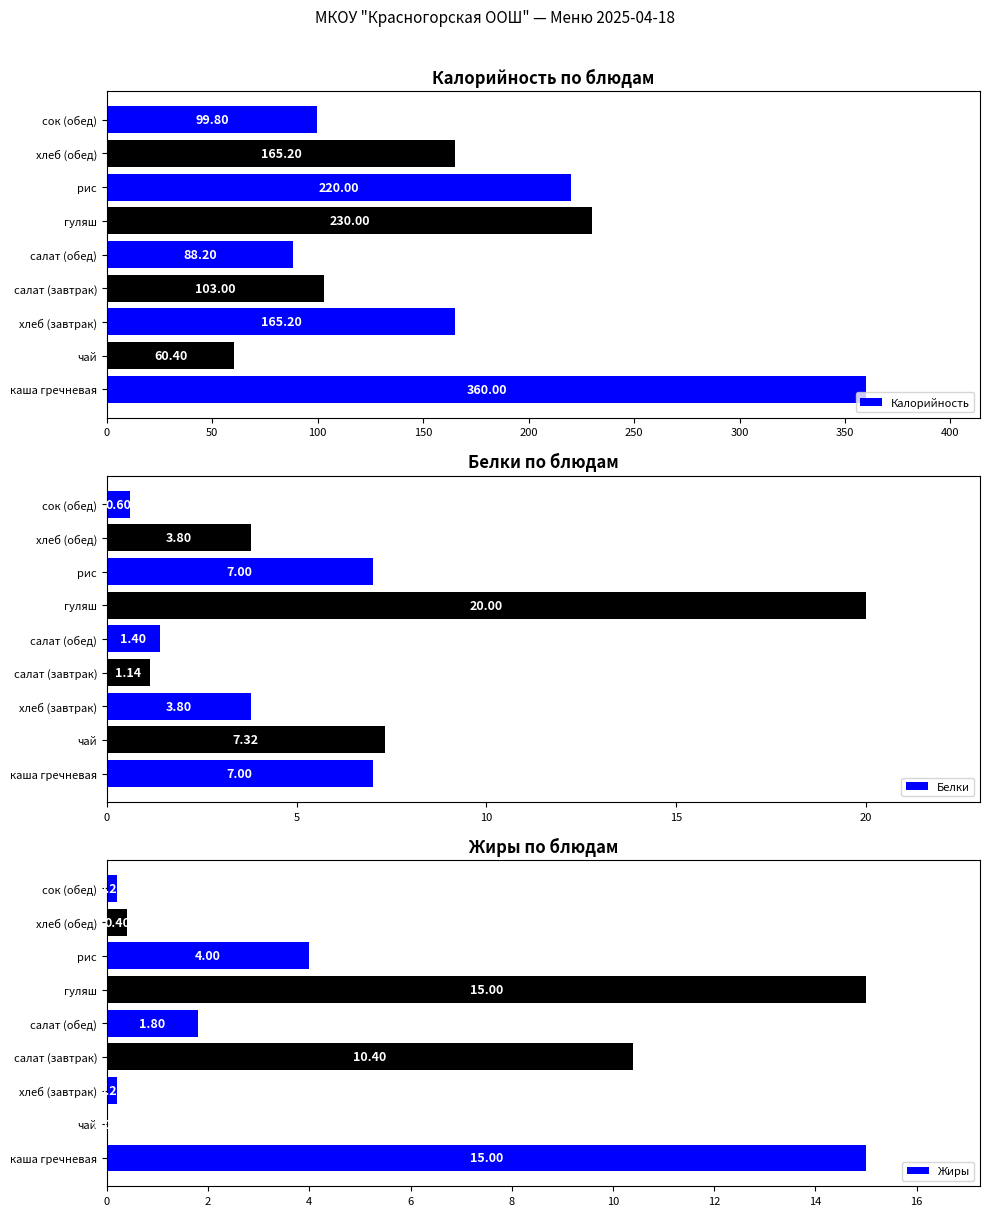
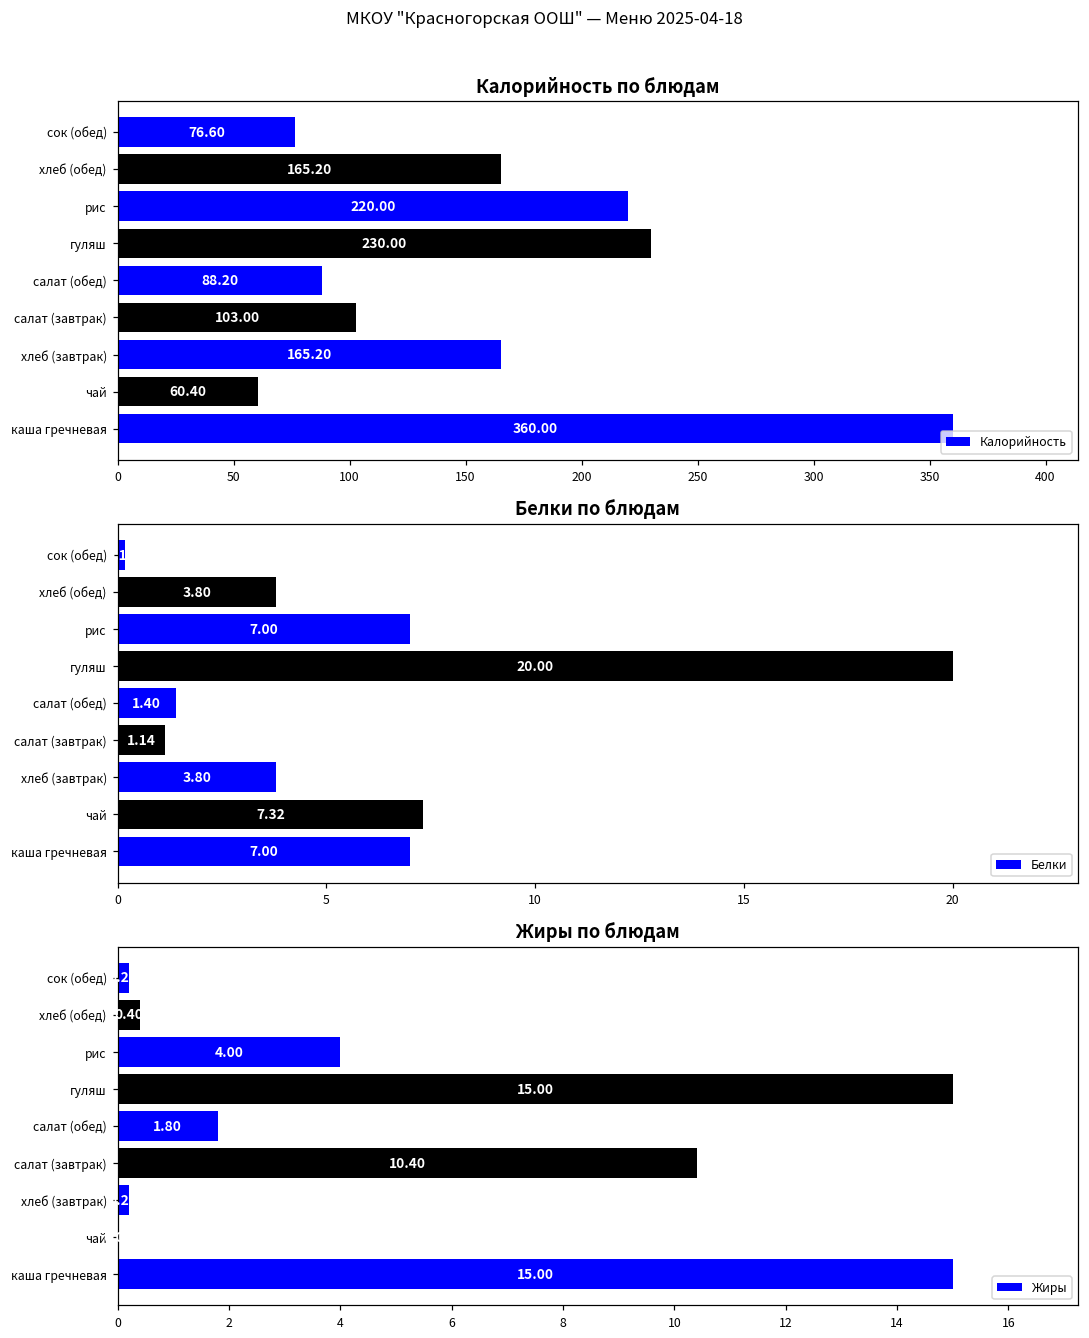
Калорийность по блюдам, сок (обед): 99.80 -> 76.60
Белки по блюдам, сок (обед): 0.6 -> 0.2
